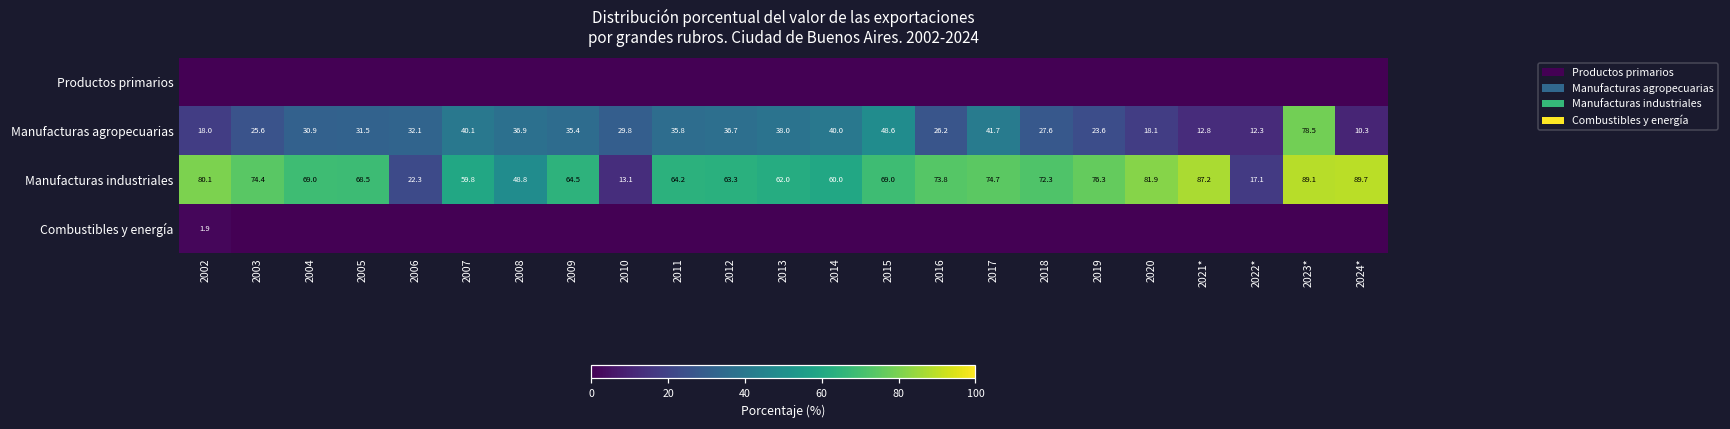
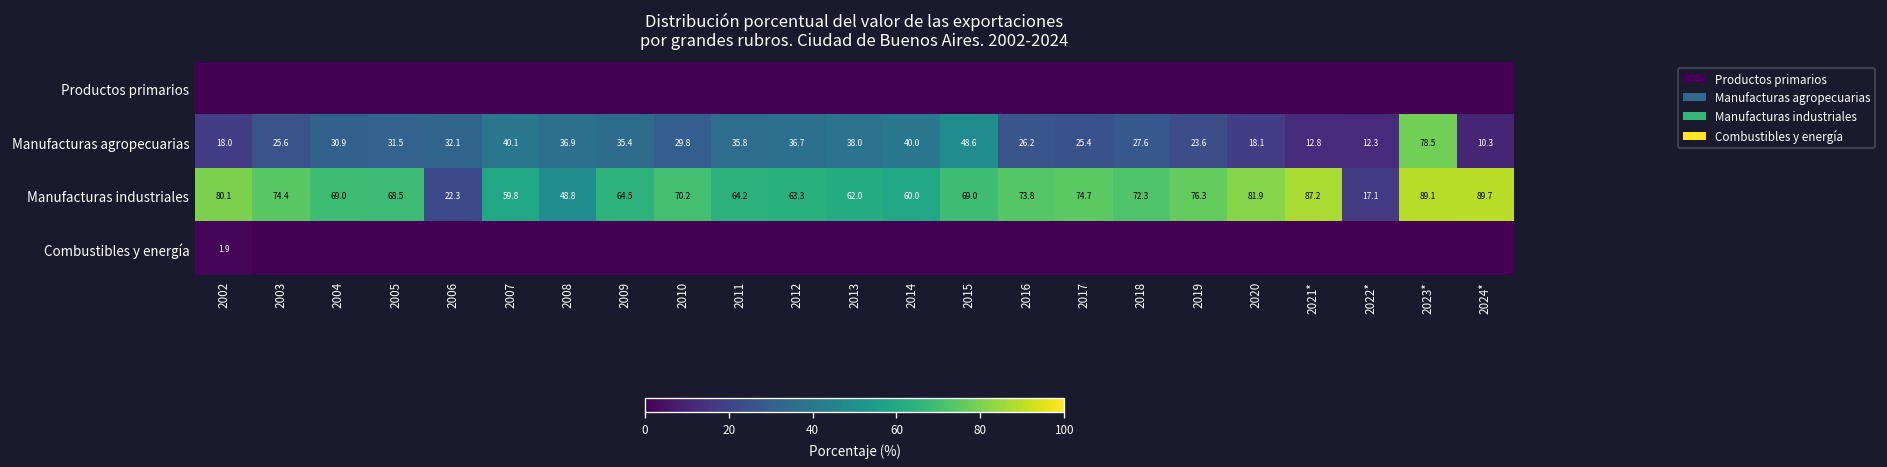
Manufacturas agropecuarias, 2017: 41.7 -> 25.4
Manufacturas industriales, 2010: 13.1 -> 70.2
